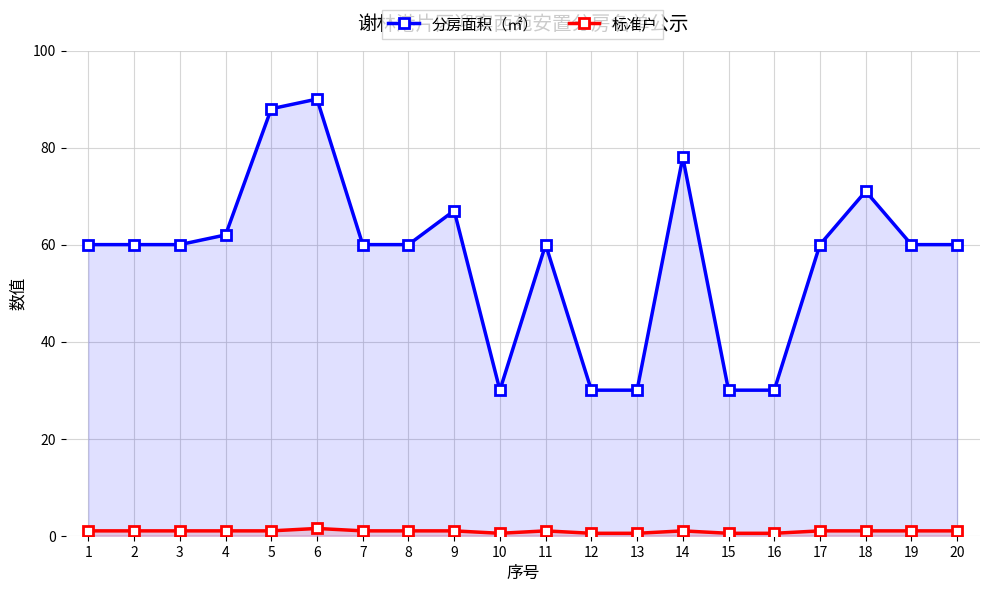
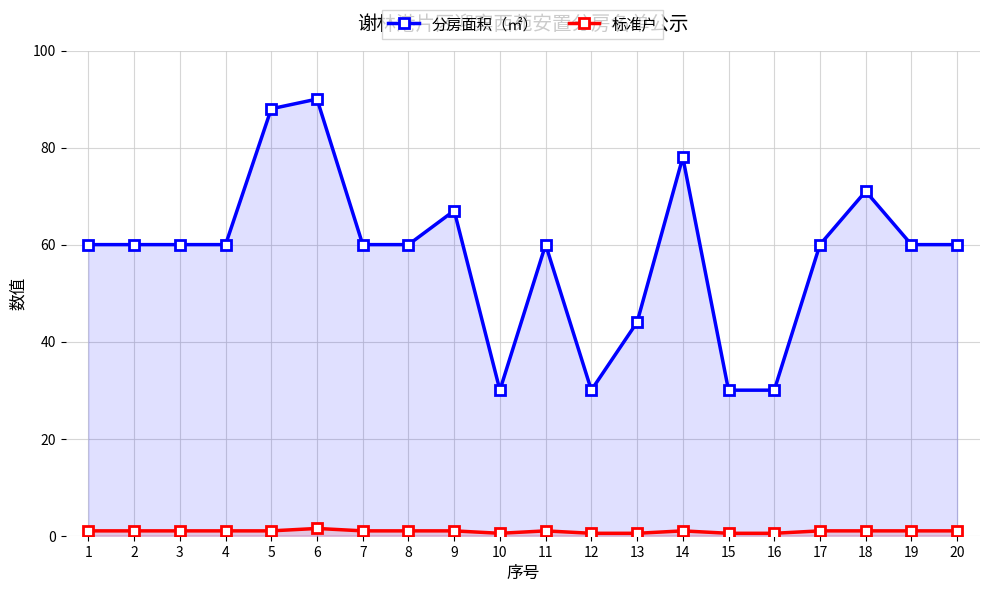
分房面积（㎡）, 4: 62 -> 60
分房面积（㎡）, 13: 30 -> 44
